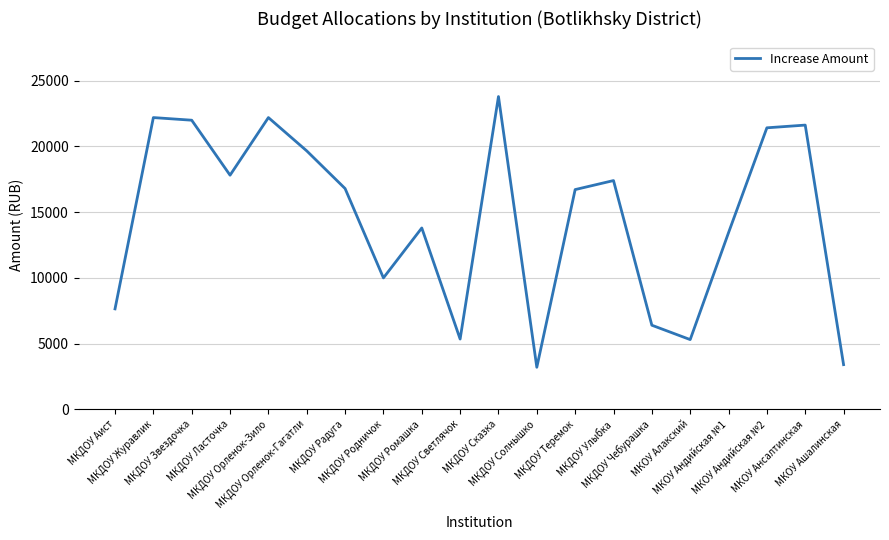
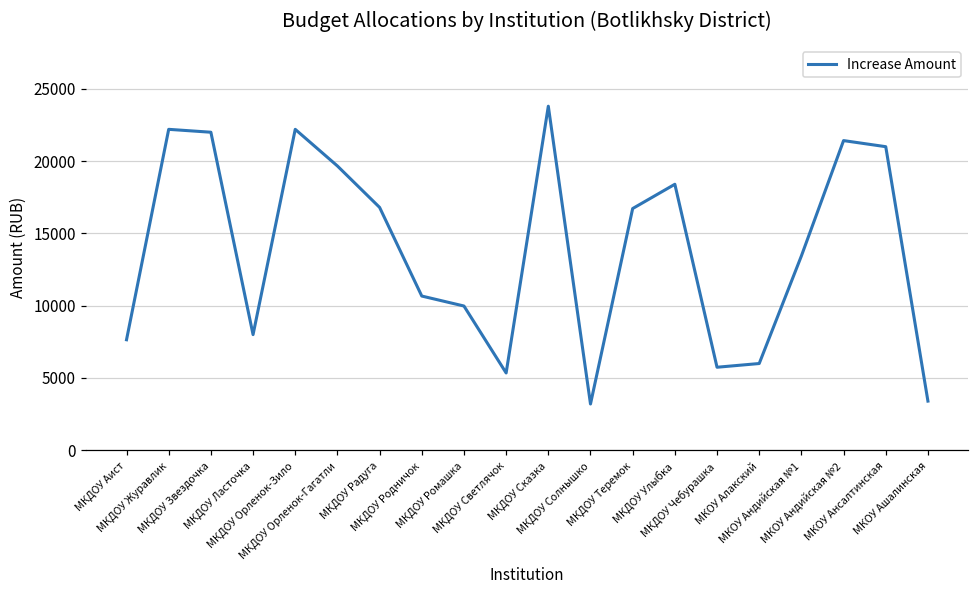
МКДОУ Ласточка: 17800 -> 8000
МКДОУ Родничок: 10000 -> 10700
МКДОУ Ромашка: 13800 -> 10000
МКДОУ Улыбка: 17400 -> 18400
МКДОУ Чебурашка: 6400 -> 5700
МКОУ Алакский: 5300 -> 6000
МКОУ Ансалтинская: 21600 -> 21000
